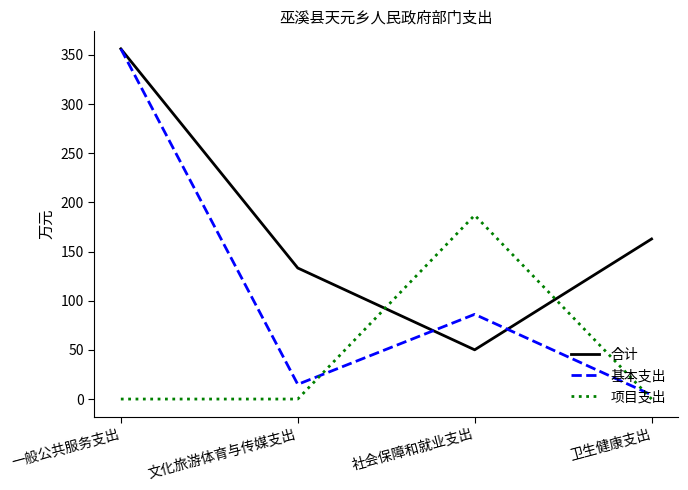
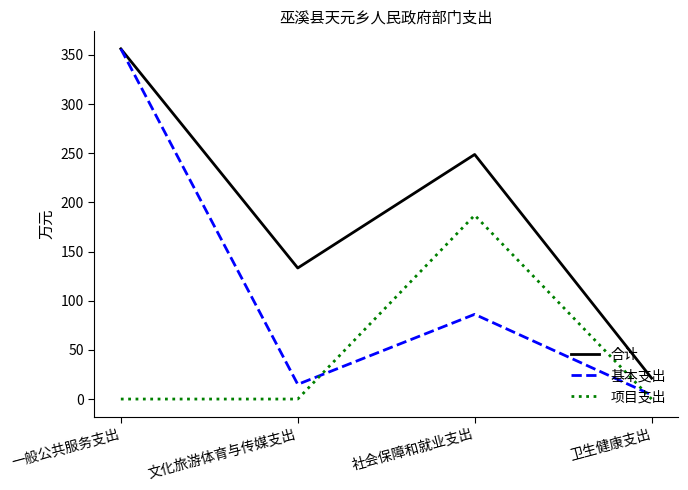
合计, 社会保障和就业支出: 50 -> 250
合计, 卫生健康支出: 160 -> 20
